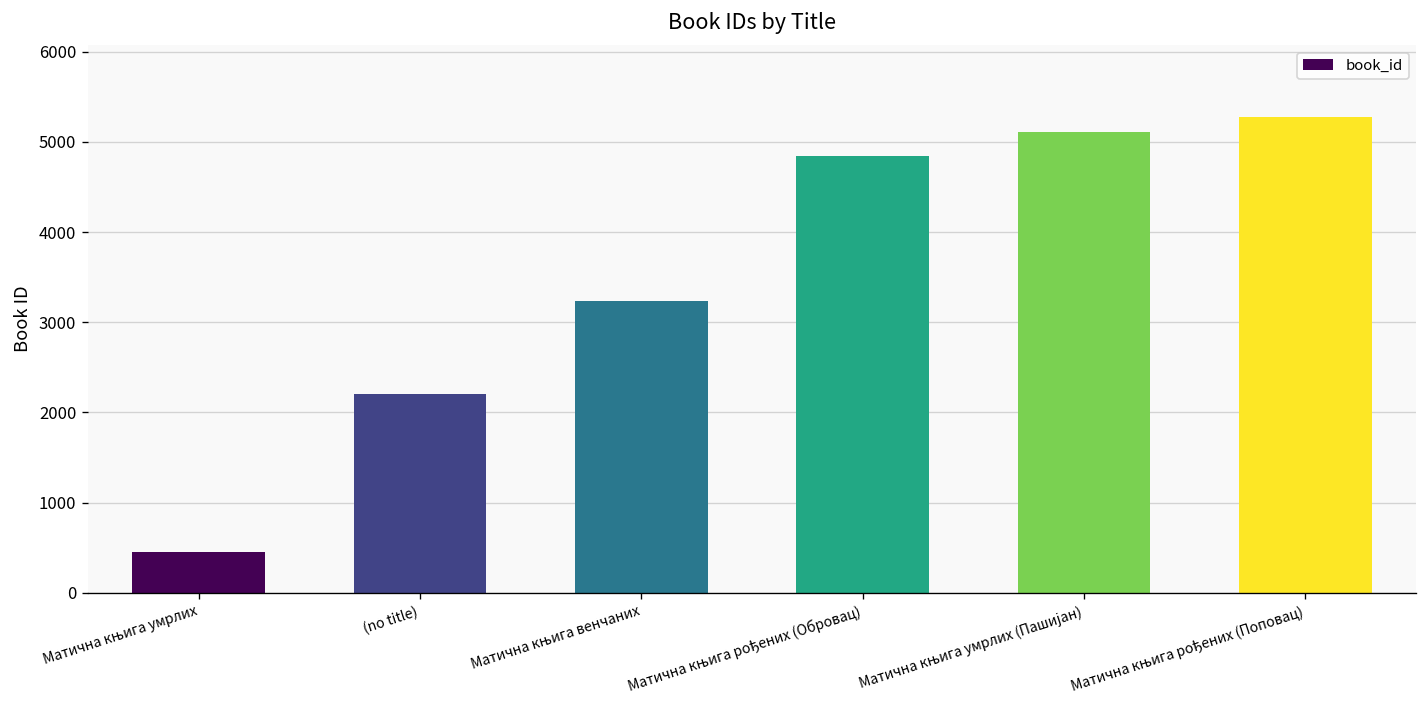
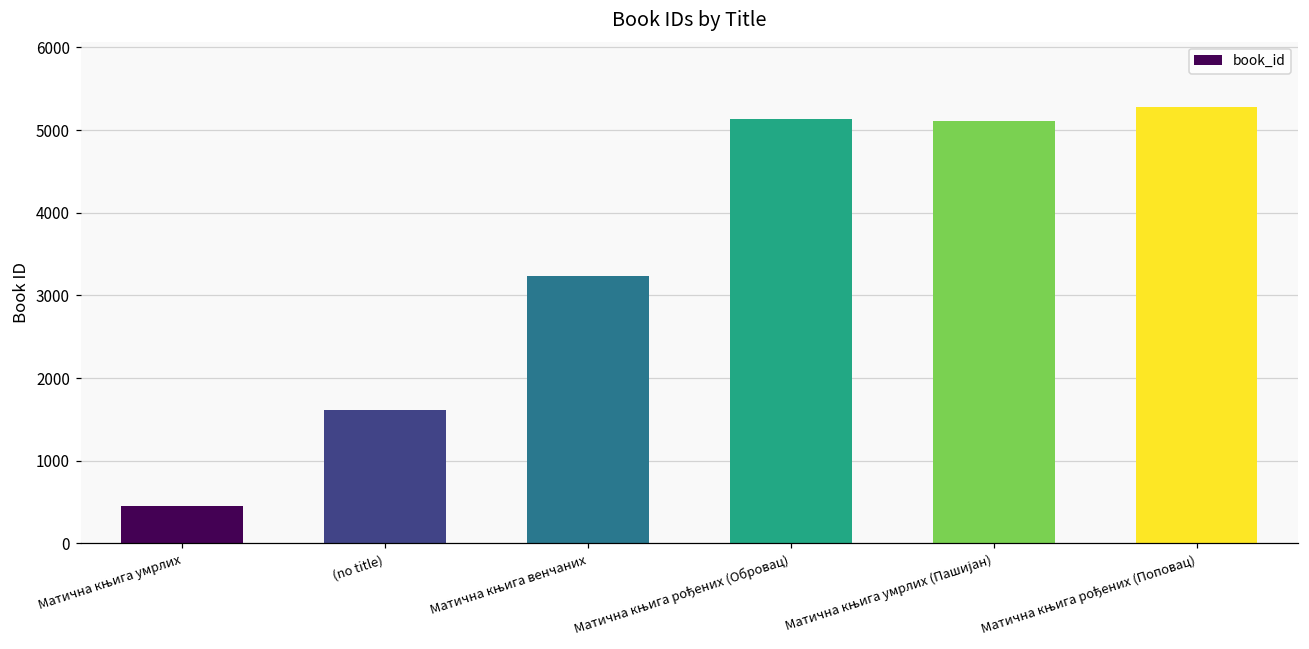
(no title): 2200 -> 1600
Матична књига рођених (Обровац): 4800 -> 5100
